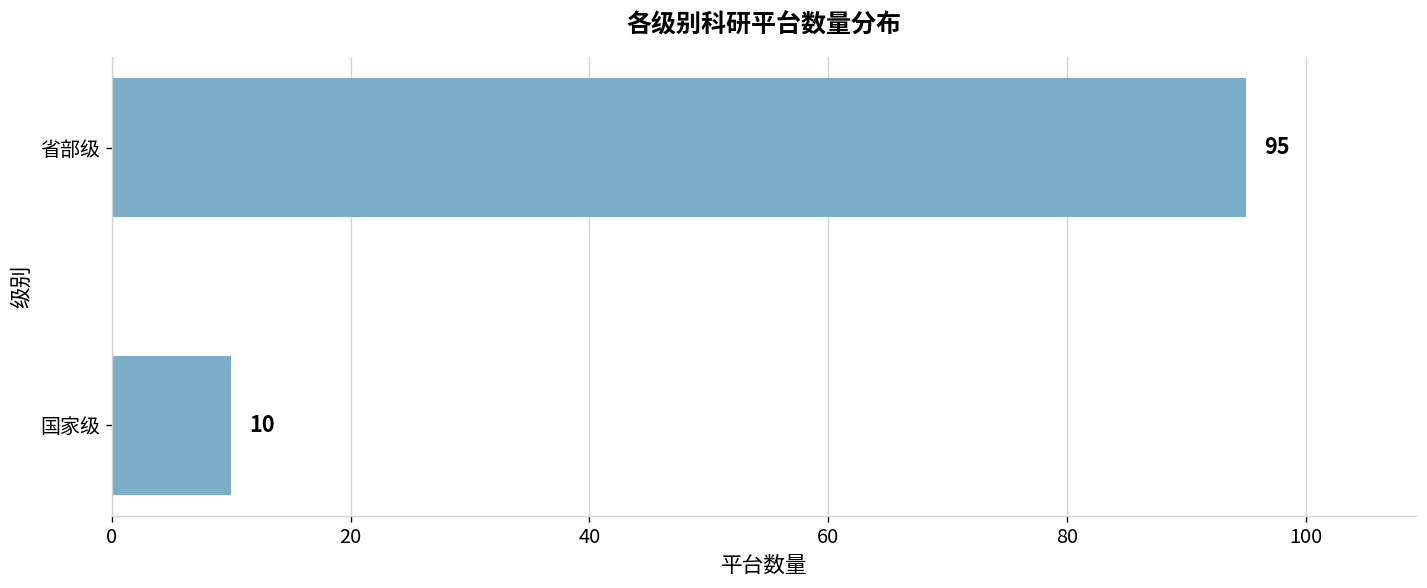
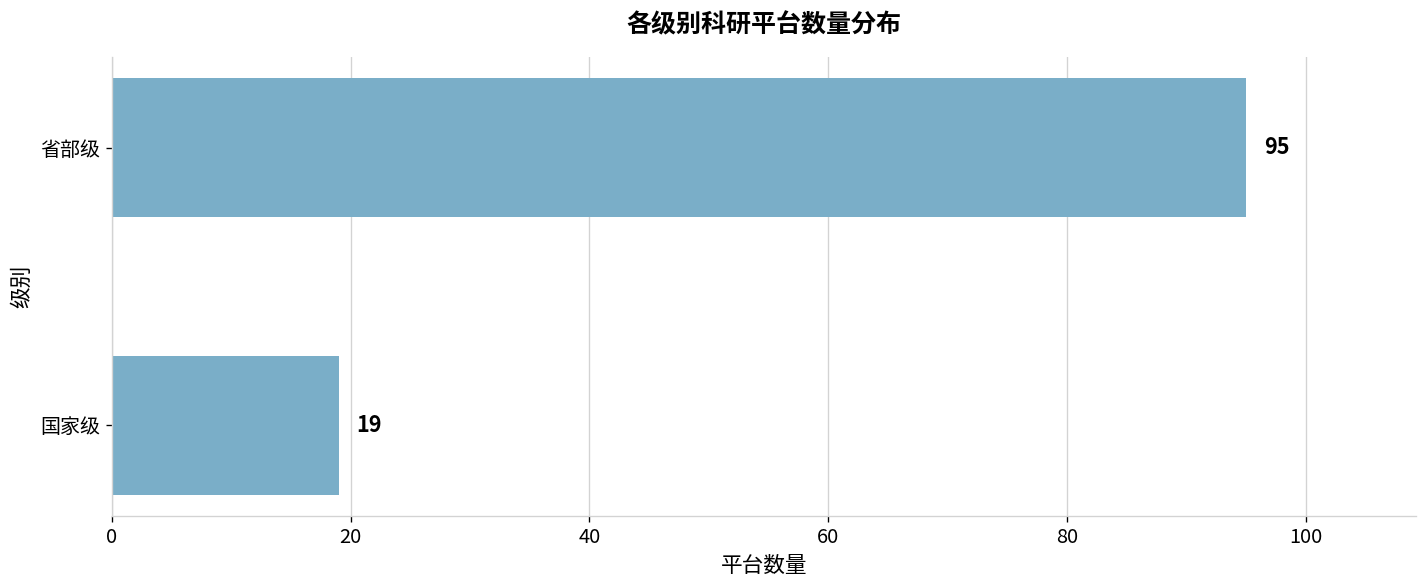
国家级: 10 -> 19
